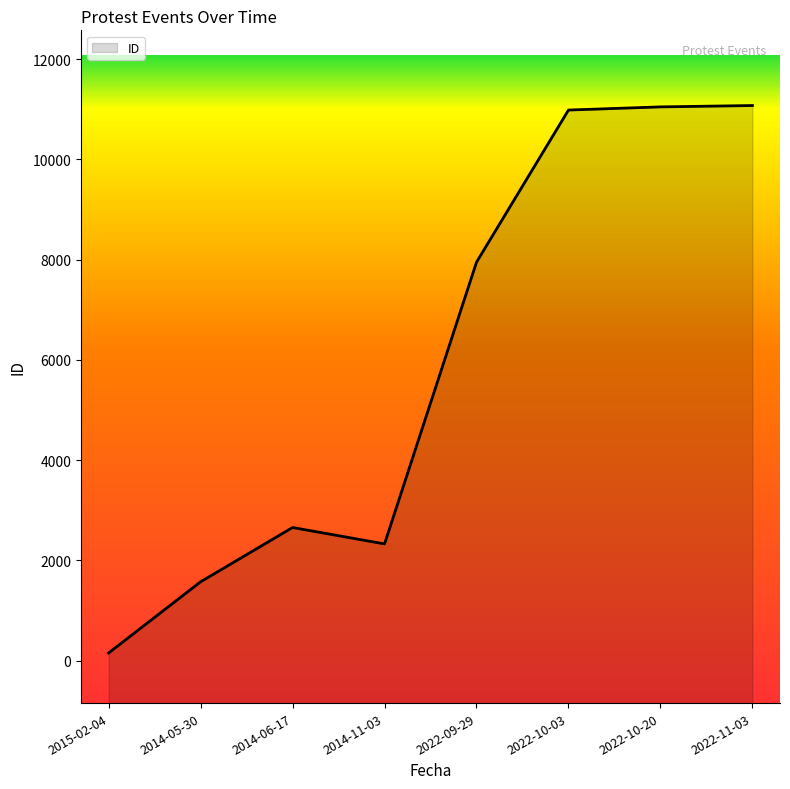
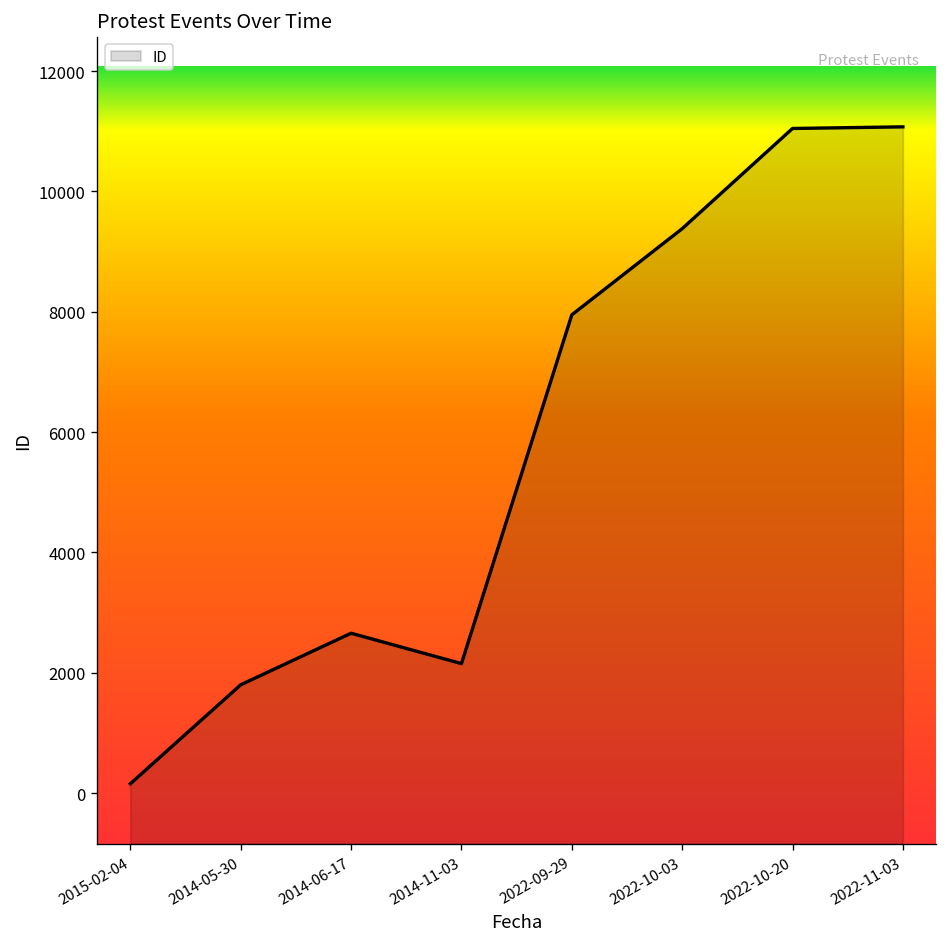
2014-05-30: 1600 -> 1800
2014-11-03: 2300 -> 2200
2022-10-03: 11000 -> 9400
